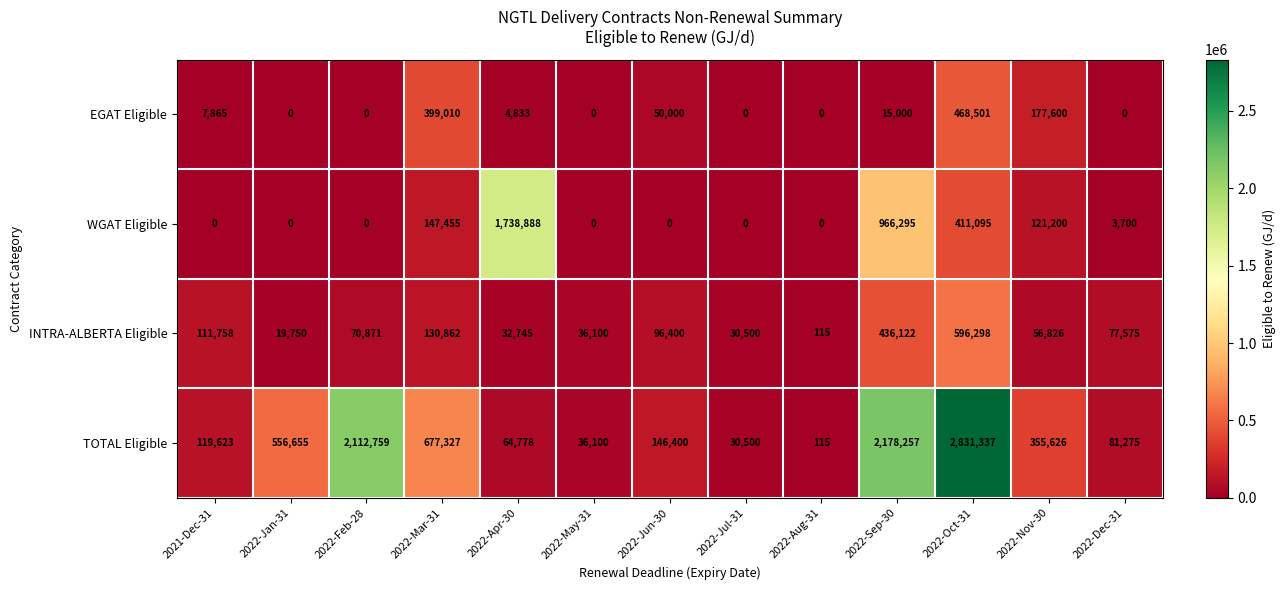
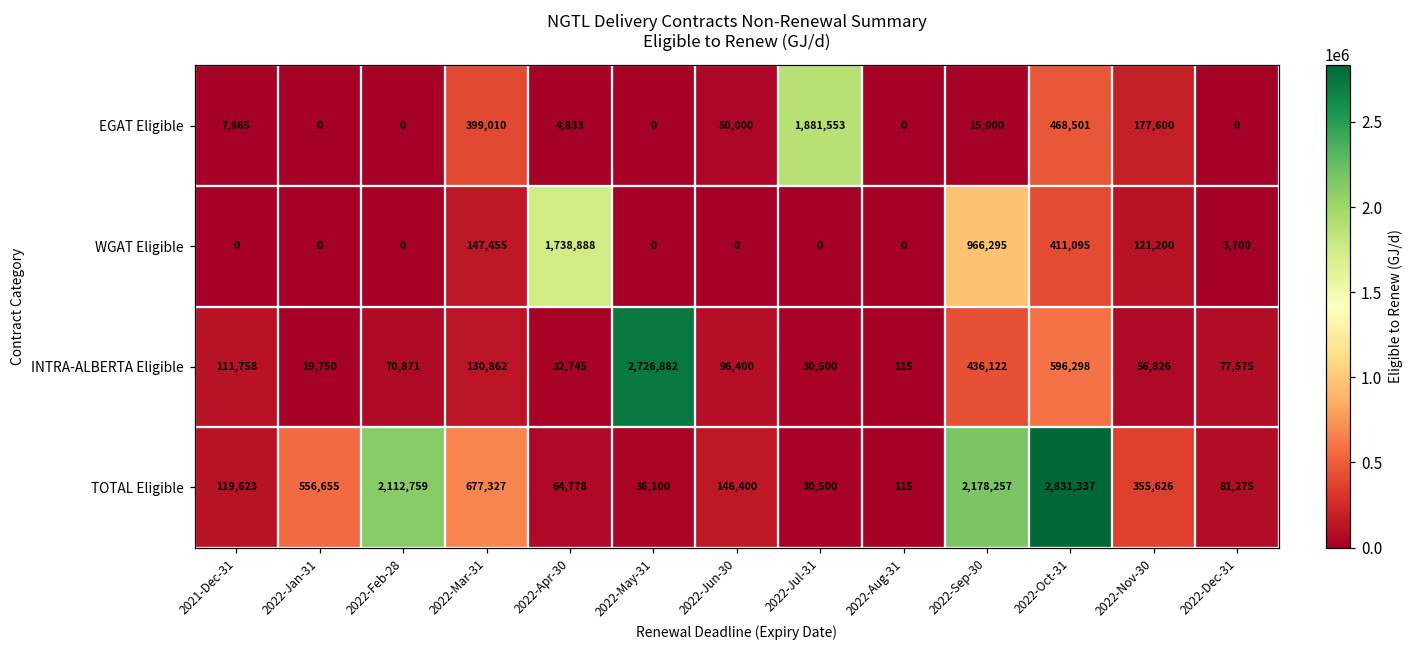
EGAT Eligible, 2022-Jul-31: 0 -> 1,881,553
INTRA-ALBERTA Eligible, 2022-May-31: 36,100 -> 2,726,882
